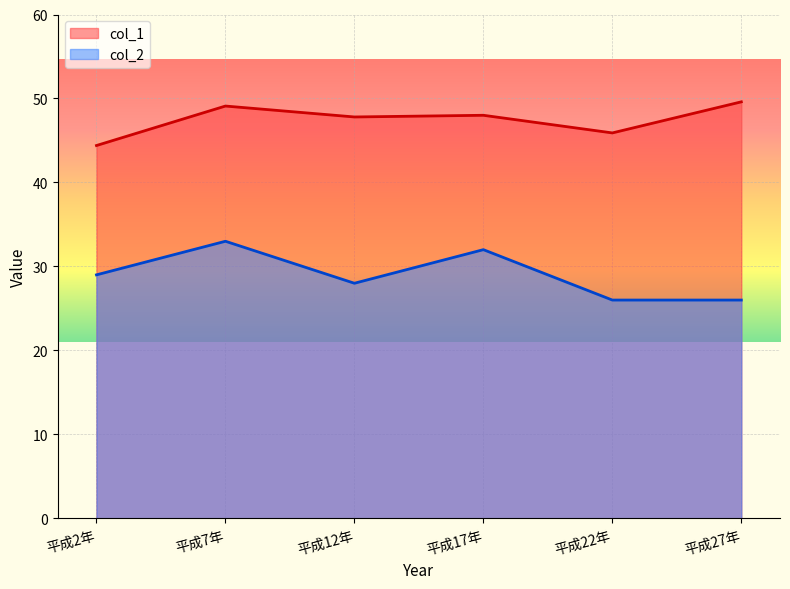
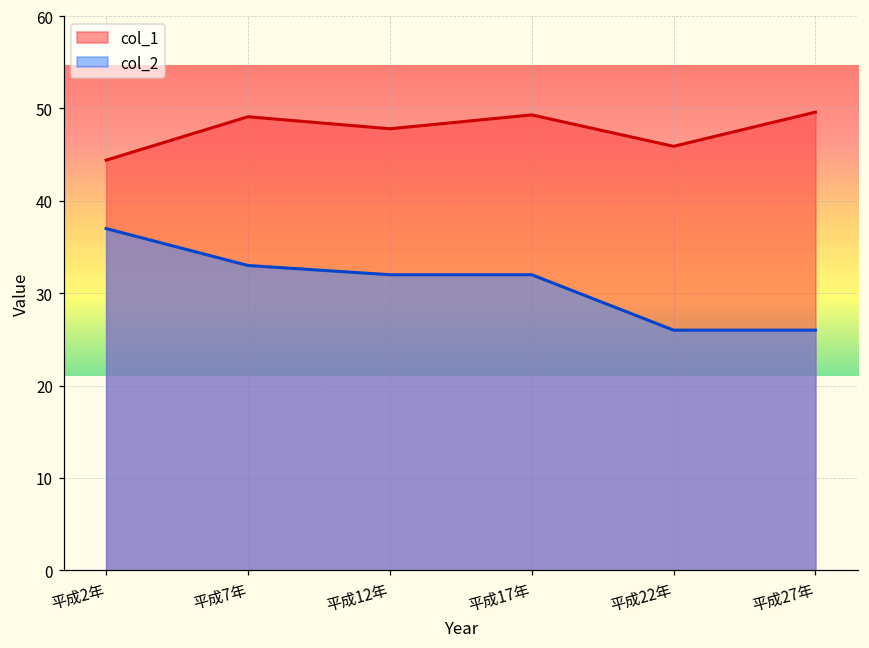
col_2, 平成2年: 29 -> 37
col_2, 平成12年: 28 -> 32
col_1, 平成17年: 48 -> 49
